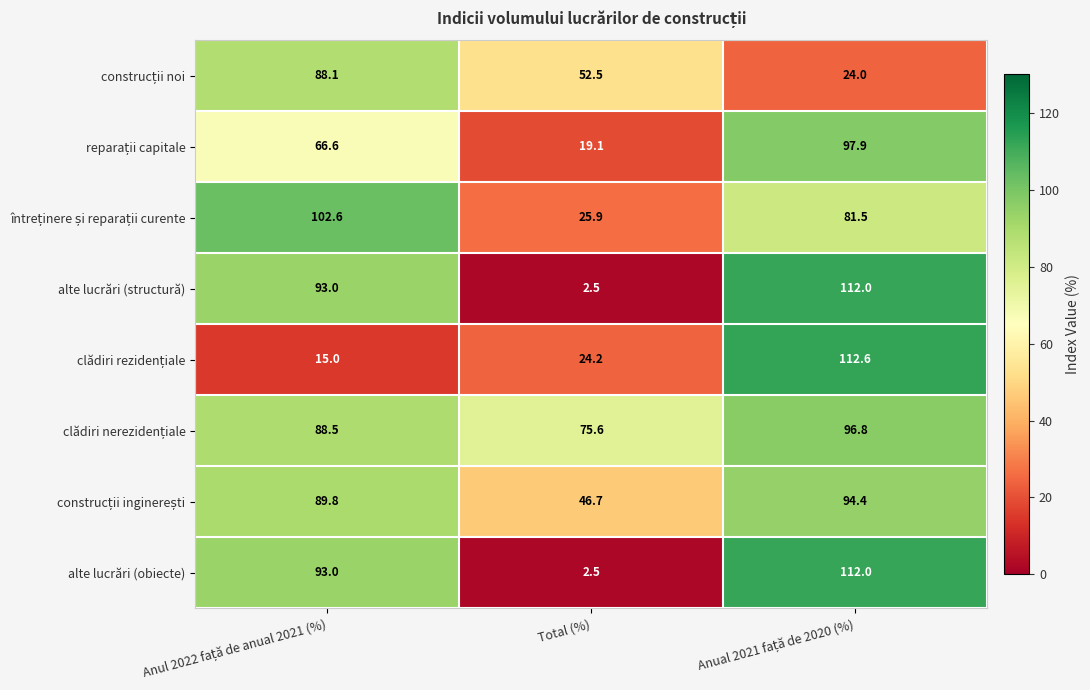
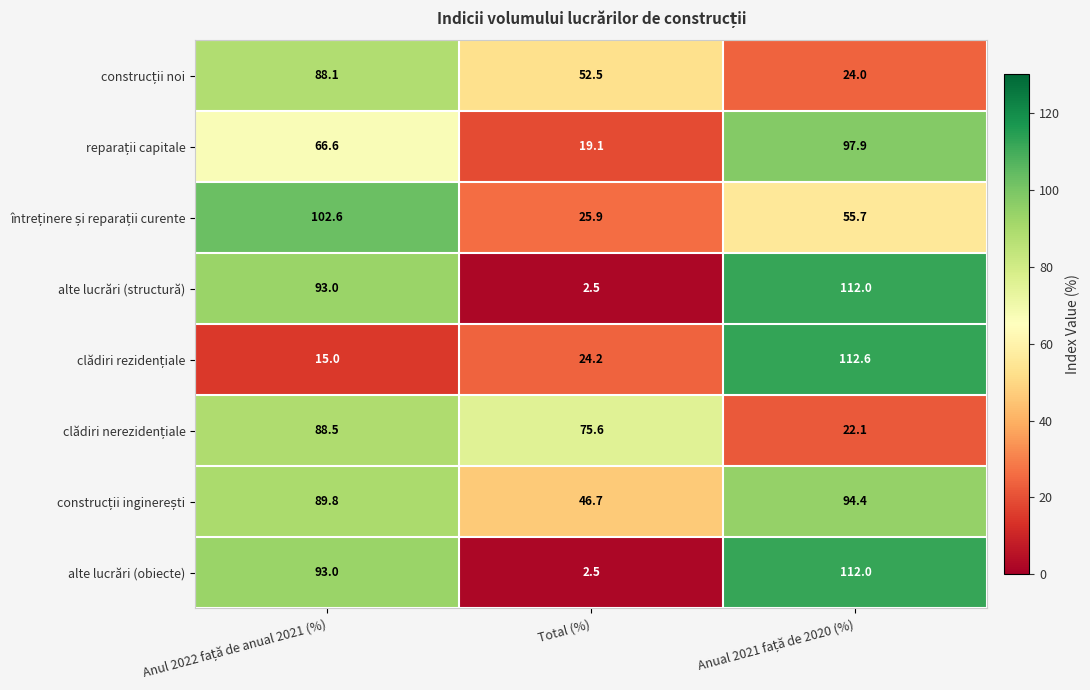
întreținere și reparații curente, Anual 2021 față de 2020 (%): 81.5 -> 55.7
clădiri nerezidențiale, Anual 2021 față de 2020 (%): 96.8 -> 22.1
